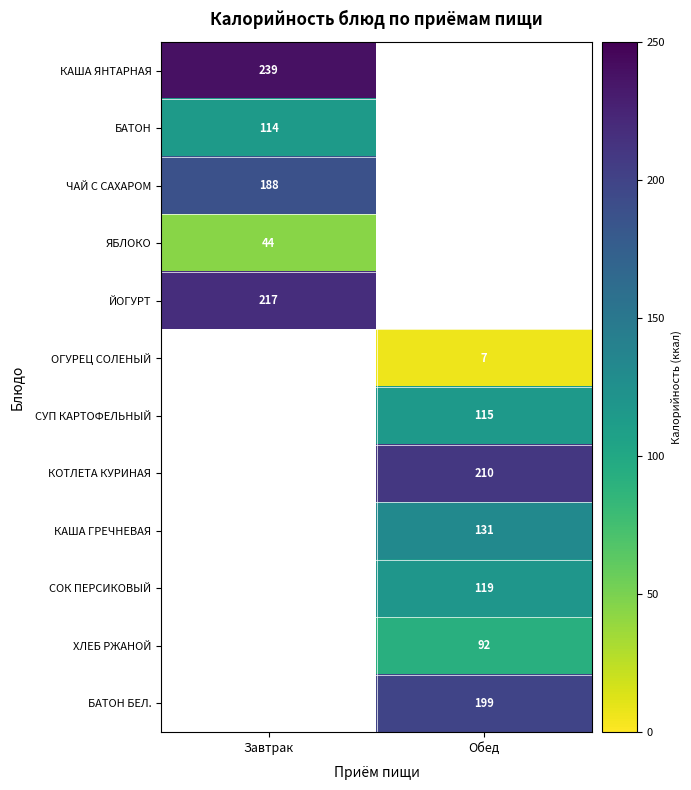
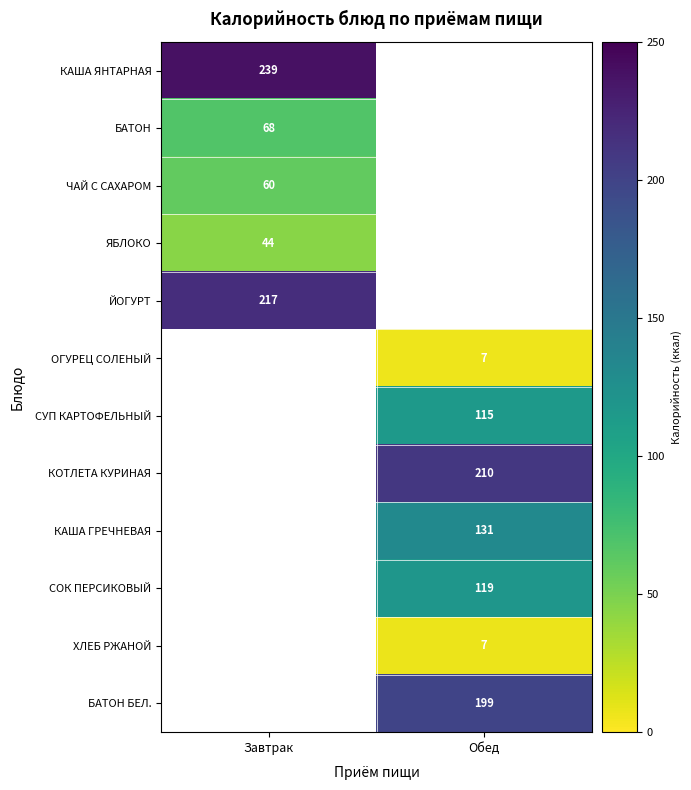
БАТОН, Завтрак: 114 -> 68
ЧАЙ С САХАРОМ, Завтрак: 188 -> 60
ХЛЕБ РЖАНОЙ, Обед: 92 -> 7
